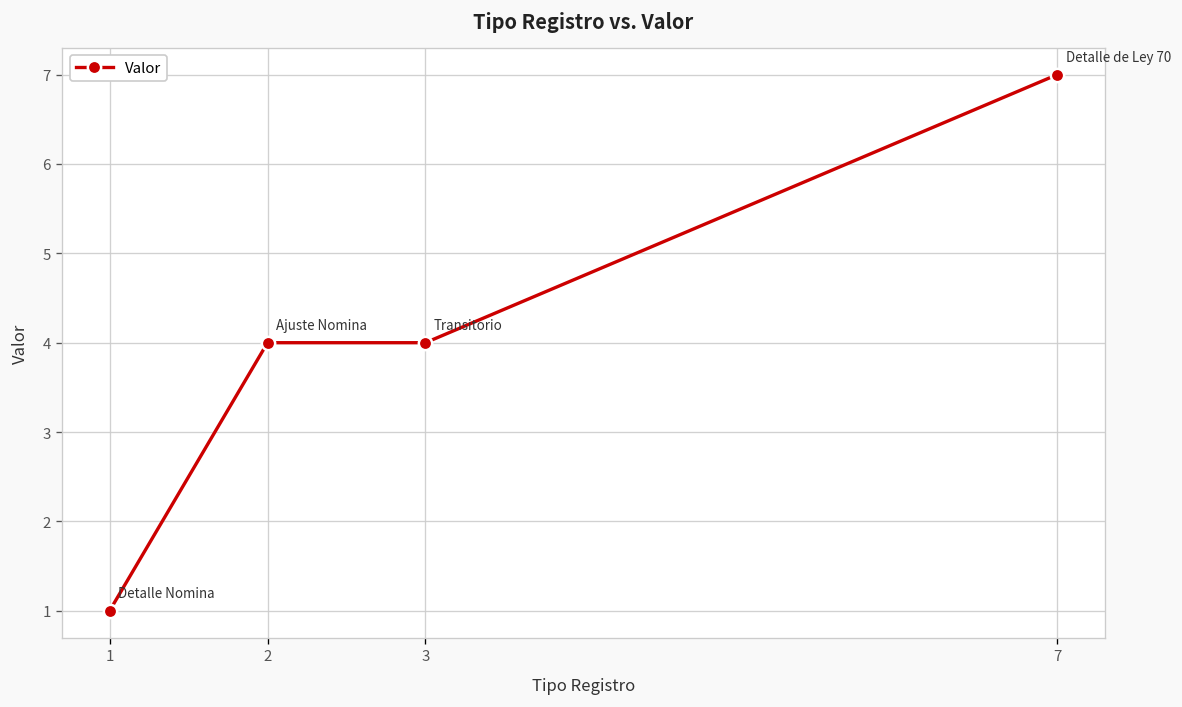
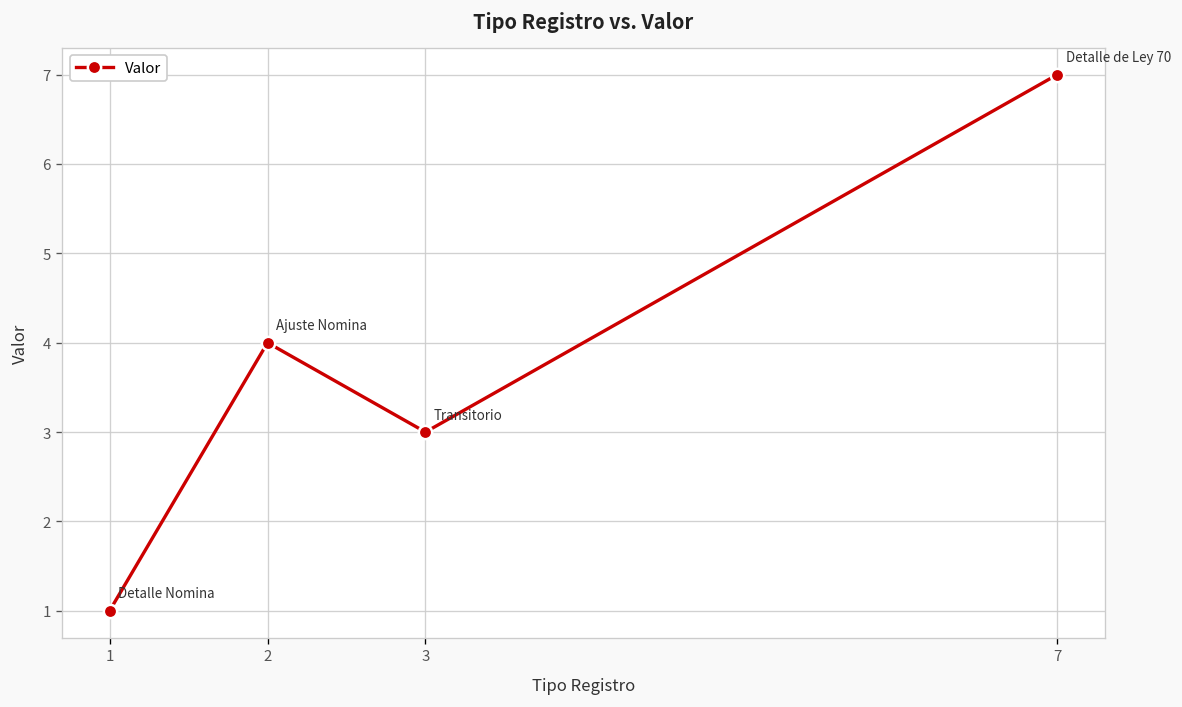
3: 4 -> 3
